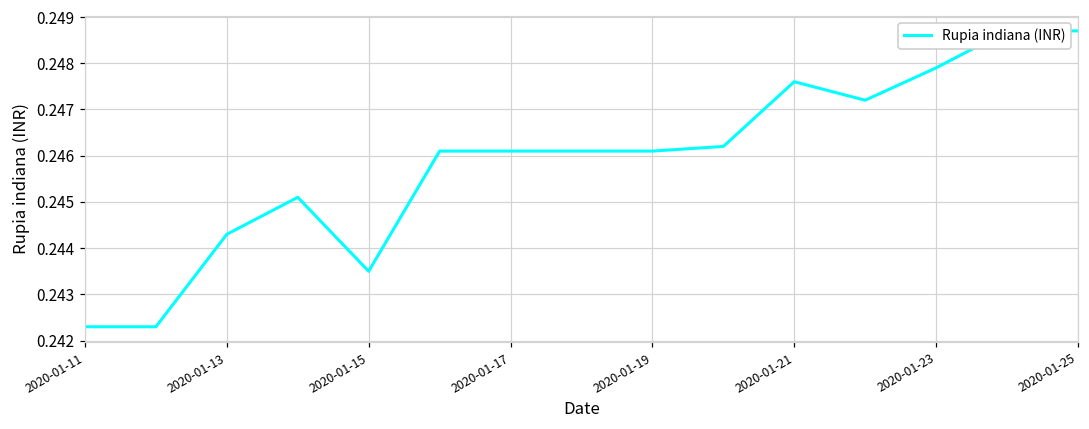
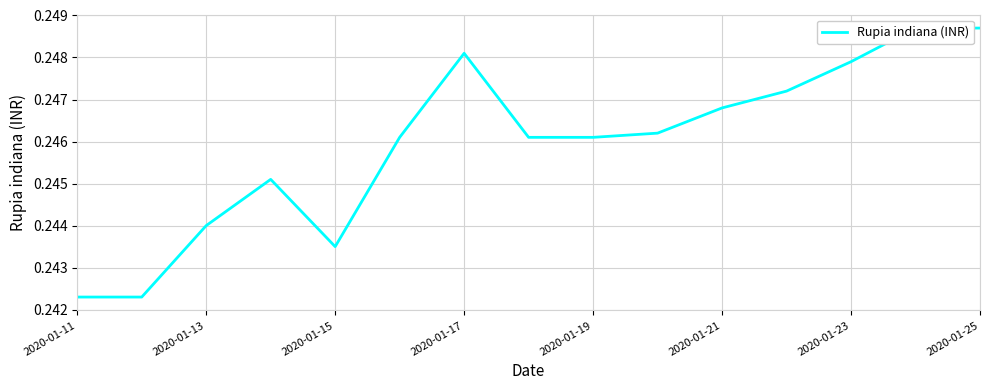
2020-01-13: 0.2443 -> 0.2440
2020-01-17: 0.2461 -> 0.2481
2020-01-21: 0.2476 -> 0.2468
